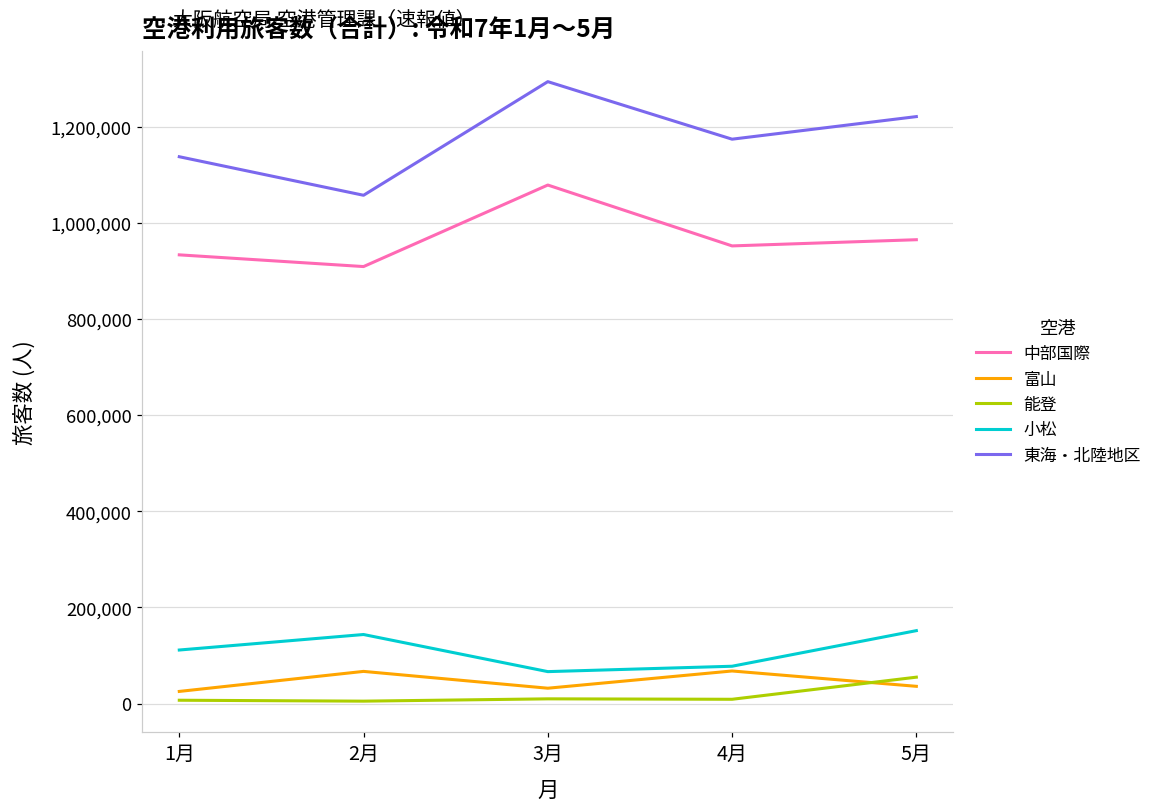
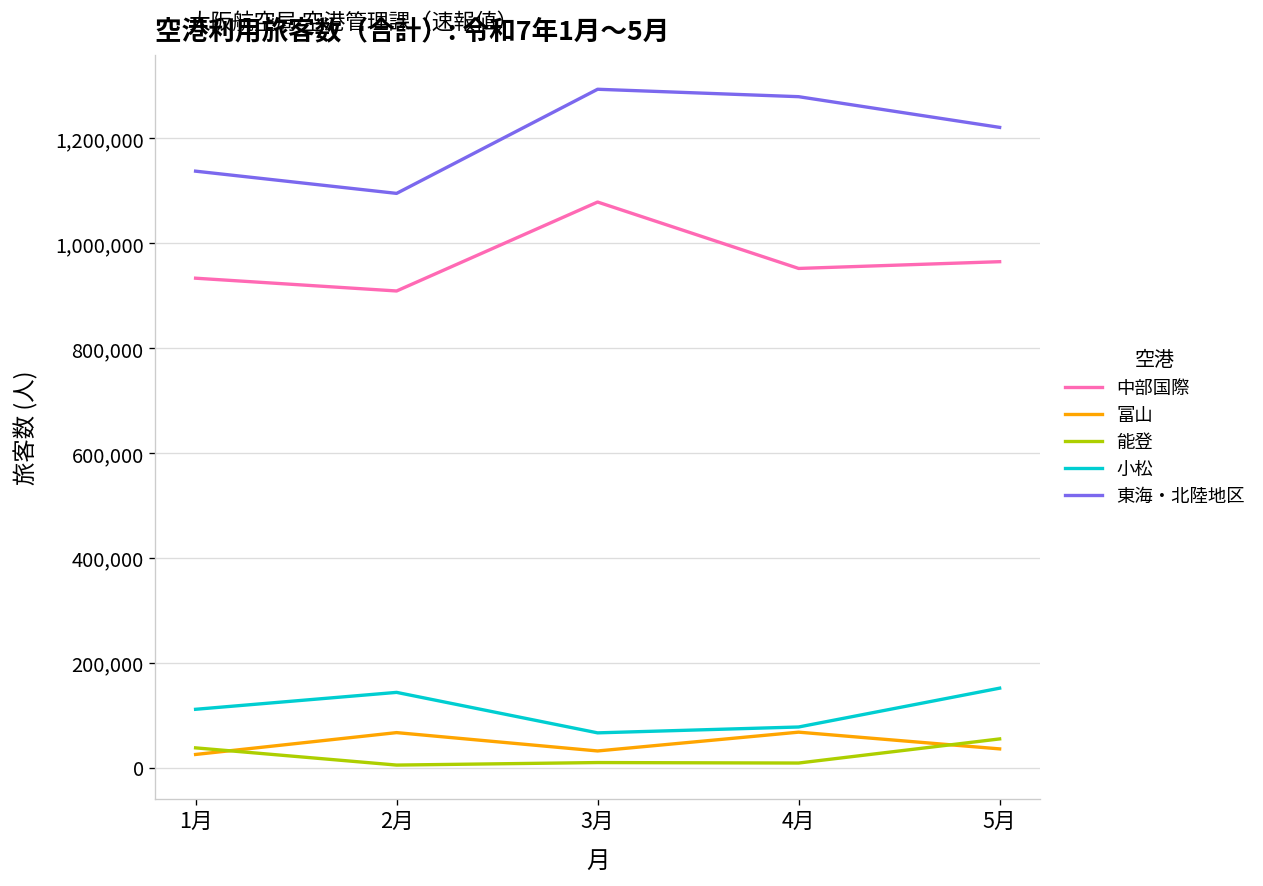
能登, 1月: 10,000 -> 40,000
東海・北陸地区, 2月: 1,060,000 -> 1,100,000
東海・北陸地区, 4月: 1,170,000 -> 1,280,000
